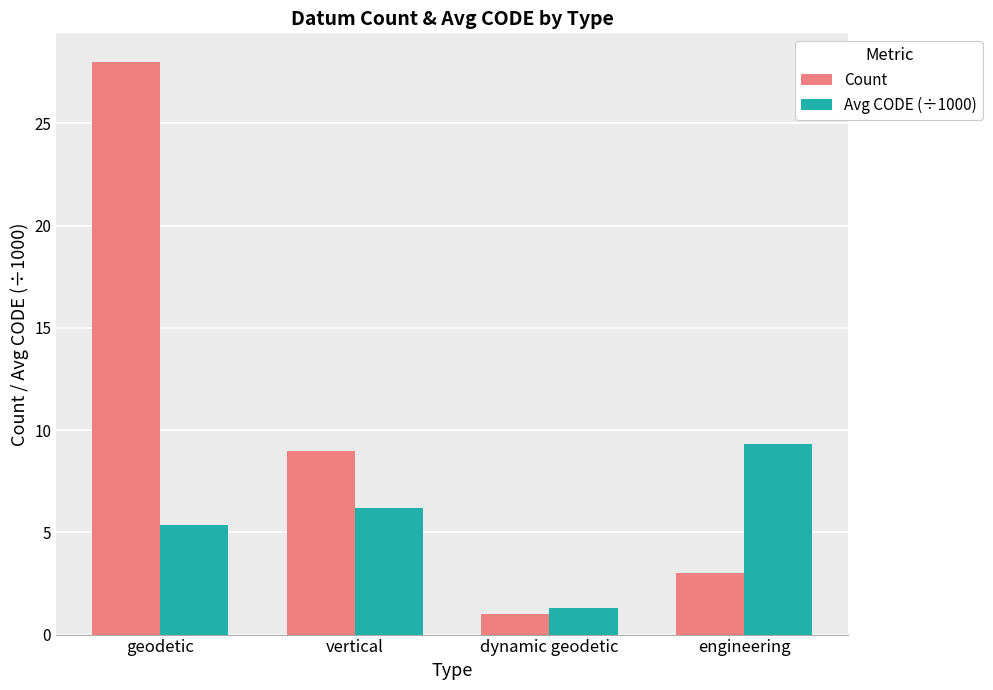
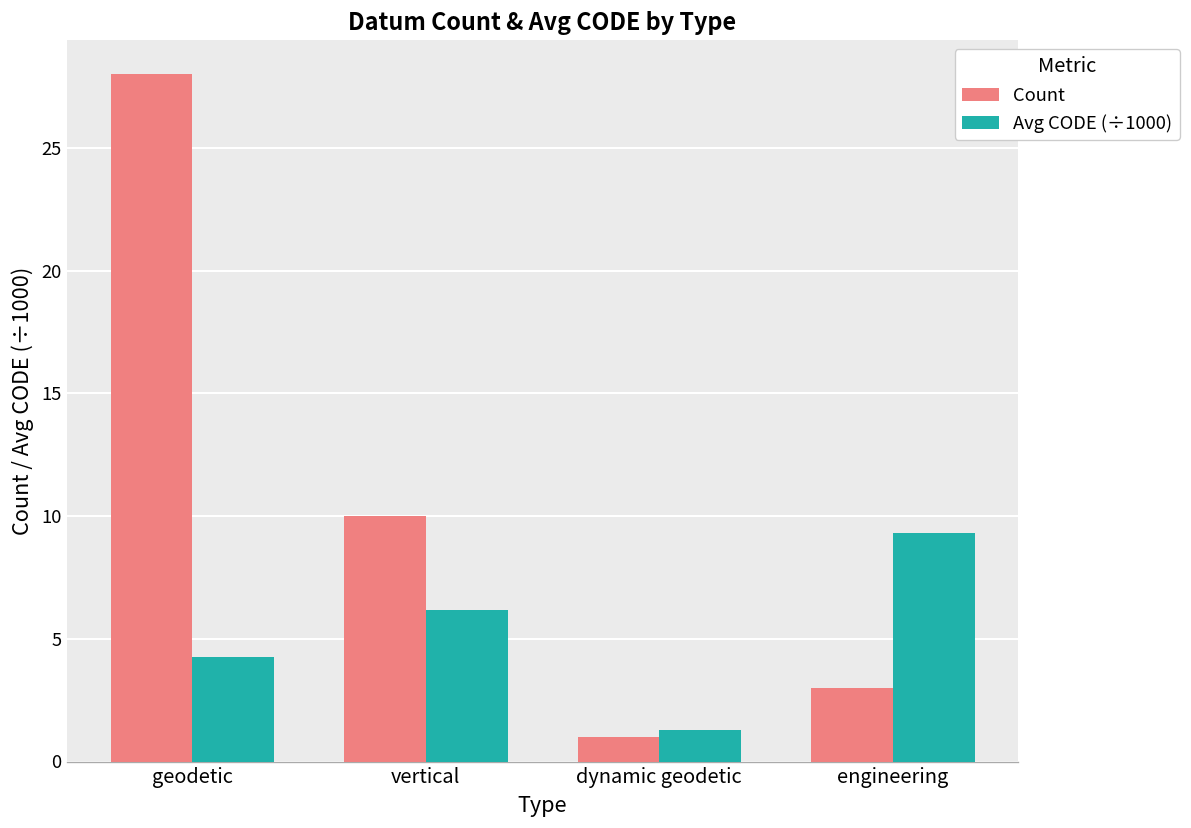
Avg CODE (÷1000), geodetic: 5.4 -> 4.2
Count, vertical: 9 -> 10
